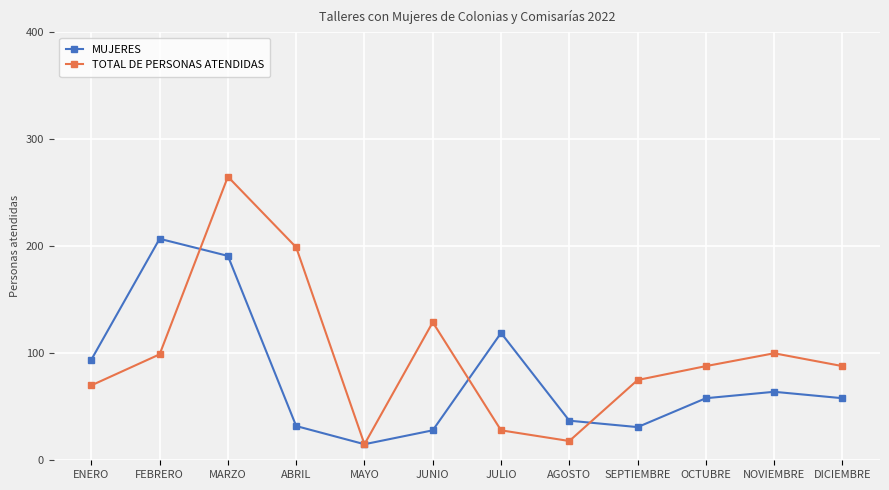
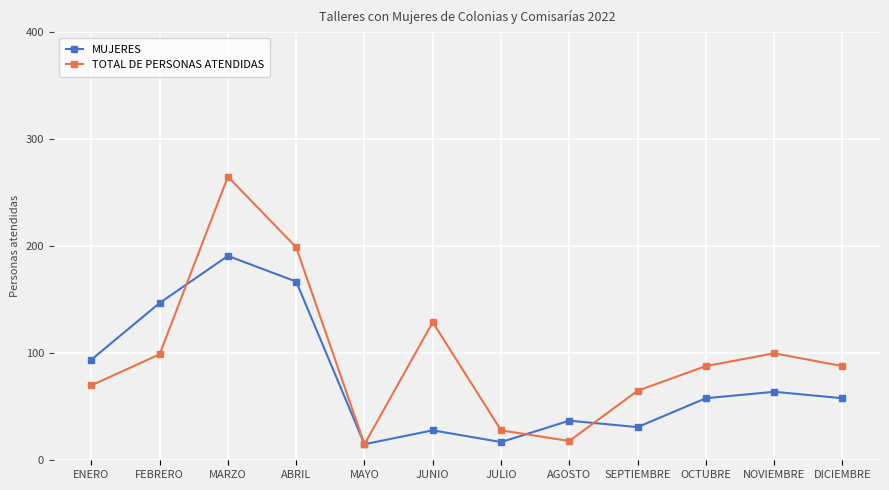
MUJERES, FEBRERO: 207 -> 147
MUJERES, ABRIL: 32 -> 167
MUJERES, JULIO: 119 -> 17
TOTAL DE PERSONAS ATENDIDAS, SEPTIEMBRE: 75 -> 65
